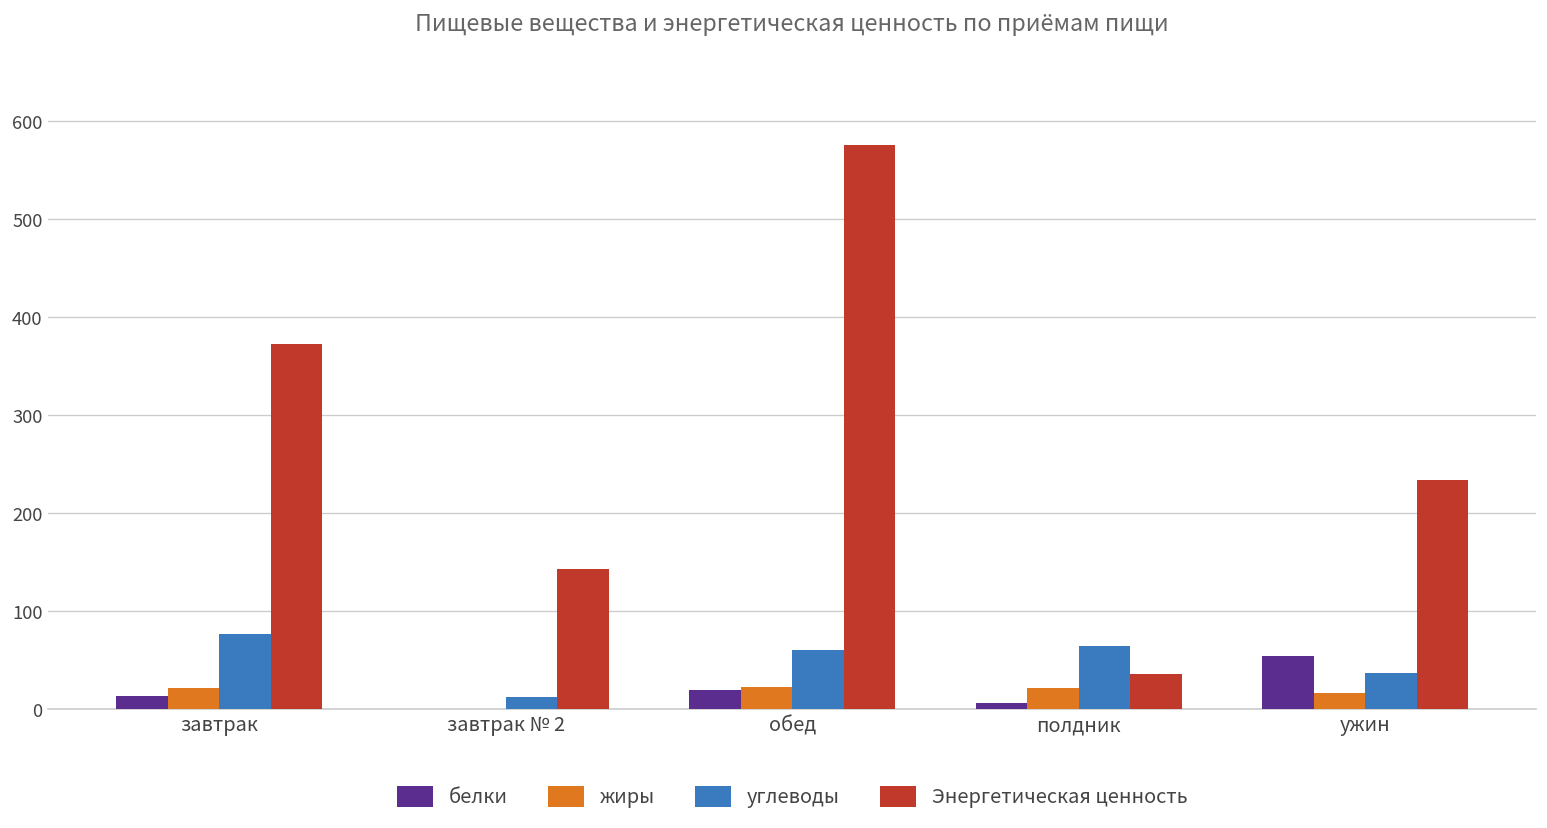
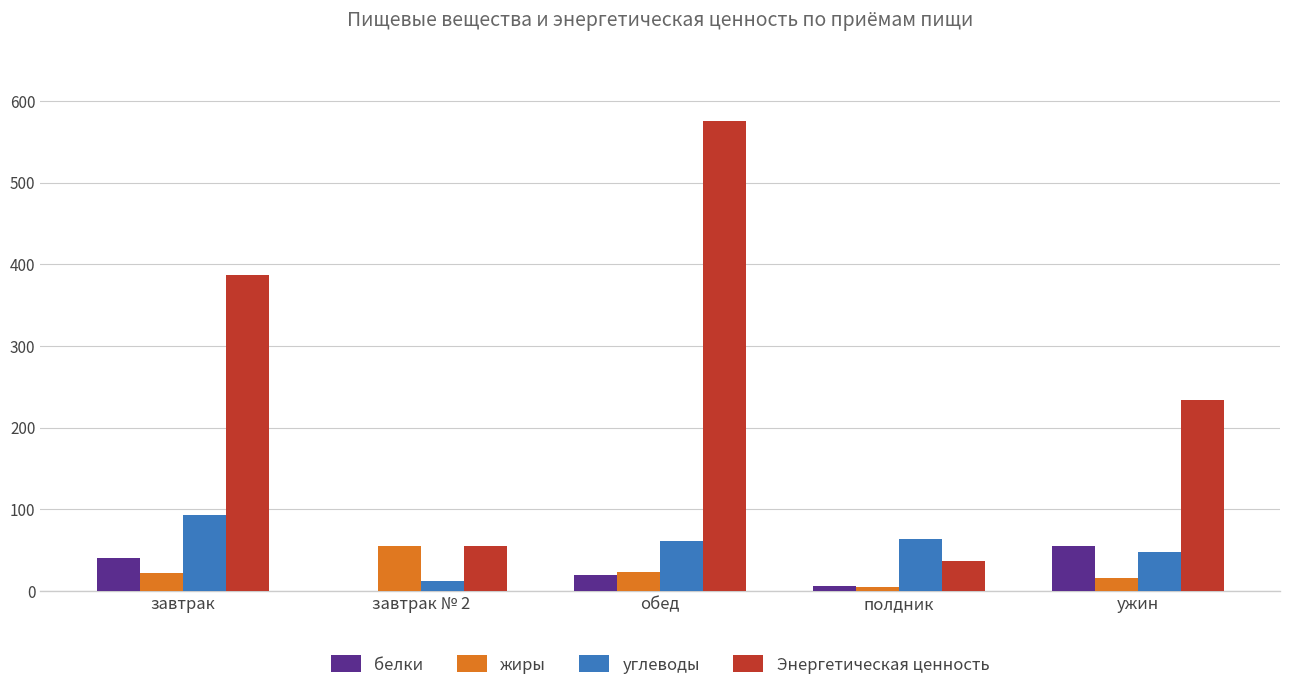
белки, завтрак: 10 -> 40
углеводы, завтрак: 80 -> 90
Энергетическая ценность, завтрак: 370 -> 390
жиры, завтрак № 2: 0 -> 60
Энергетическая ценность, завтрак № 2: 140 -> 60
жиры, полдник: 20 -> 10
углеводы, ужин: 40 -> 50
